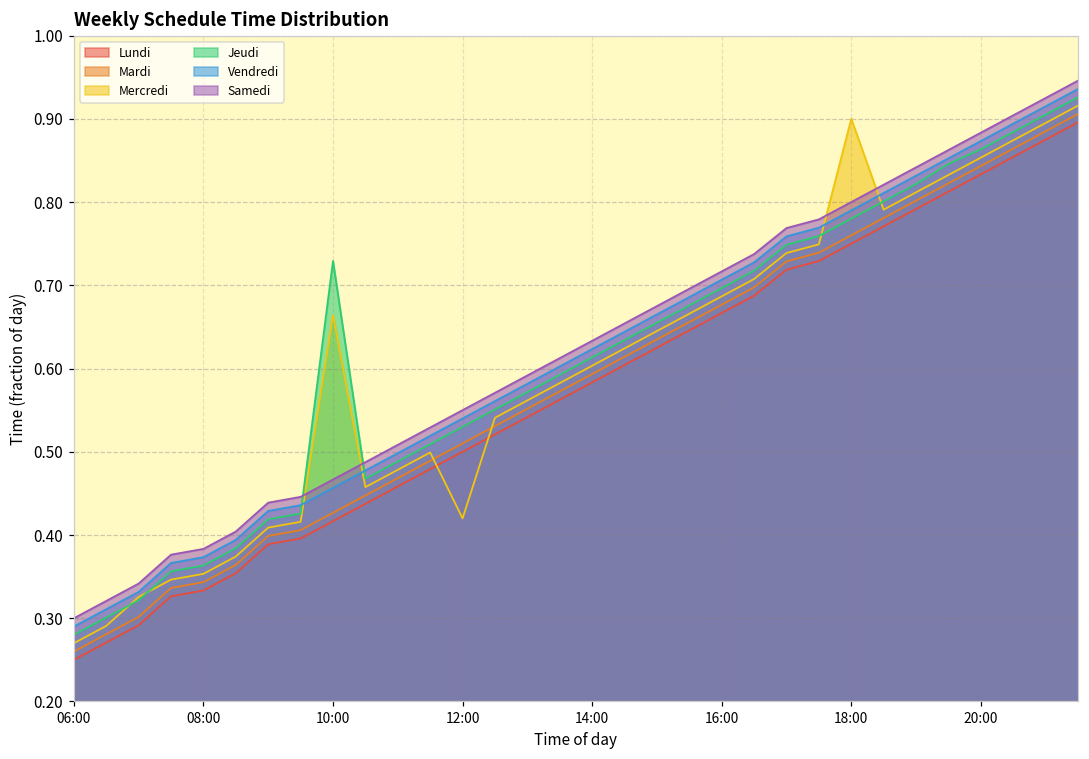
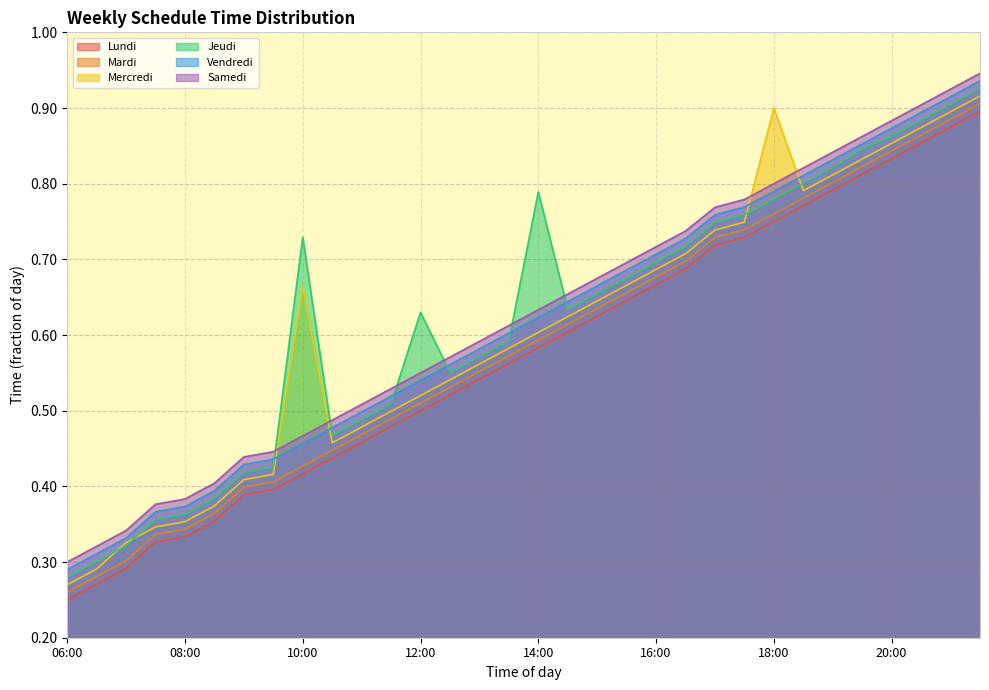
Mercredi, 12:00: 0.42 -> 0.52
Jeudi, 12:00: 0.53 -> 0.63
Jeudi, 14:00: 0.61 -> 0.79
